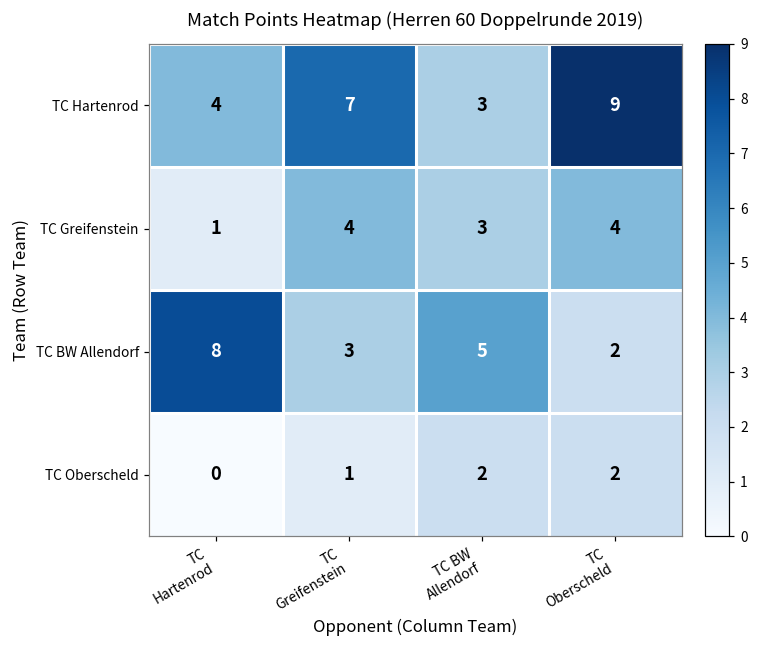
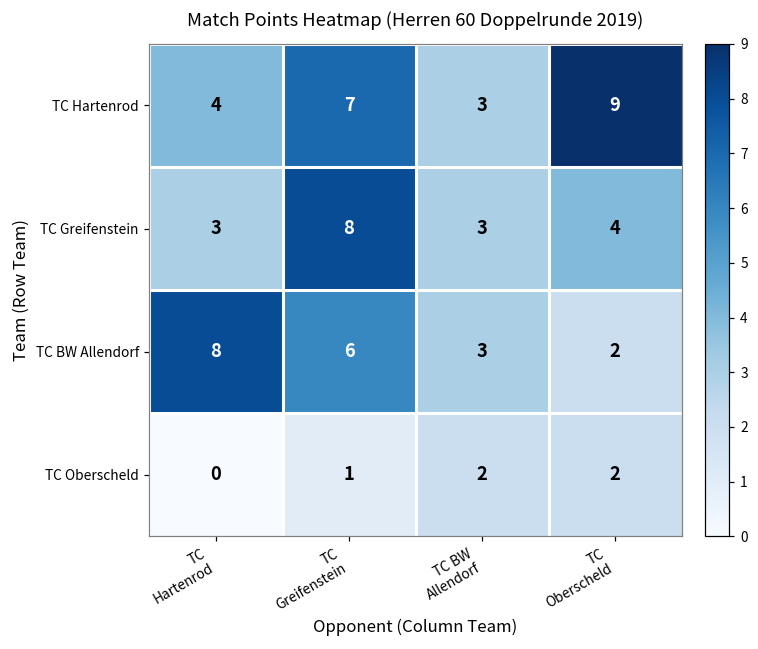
TC Greifenstein, TC Hartenrod: 1 -> 3
TC Greifenstein, TC Greifenstein: 4 -> 8
TC BW Allendorf, TC Greifenstein: 3 -> 6
TC BW Allendorf, TC BW Allendorf: 5 -> 3
